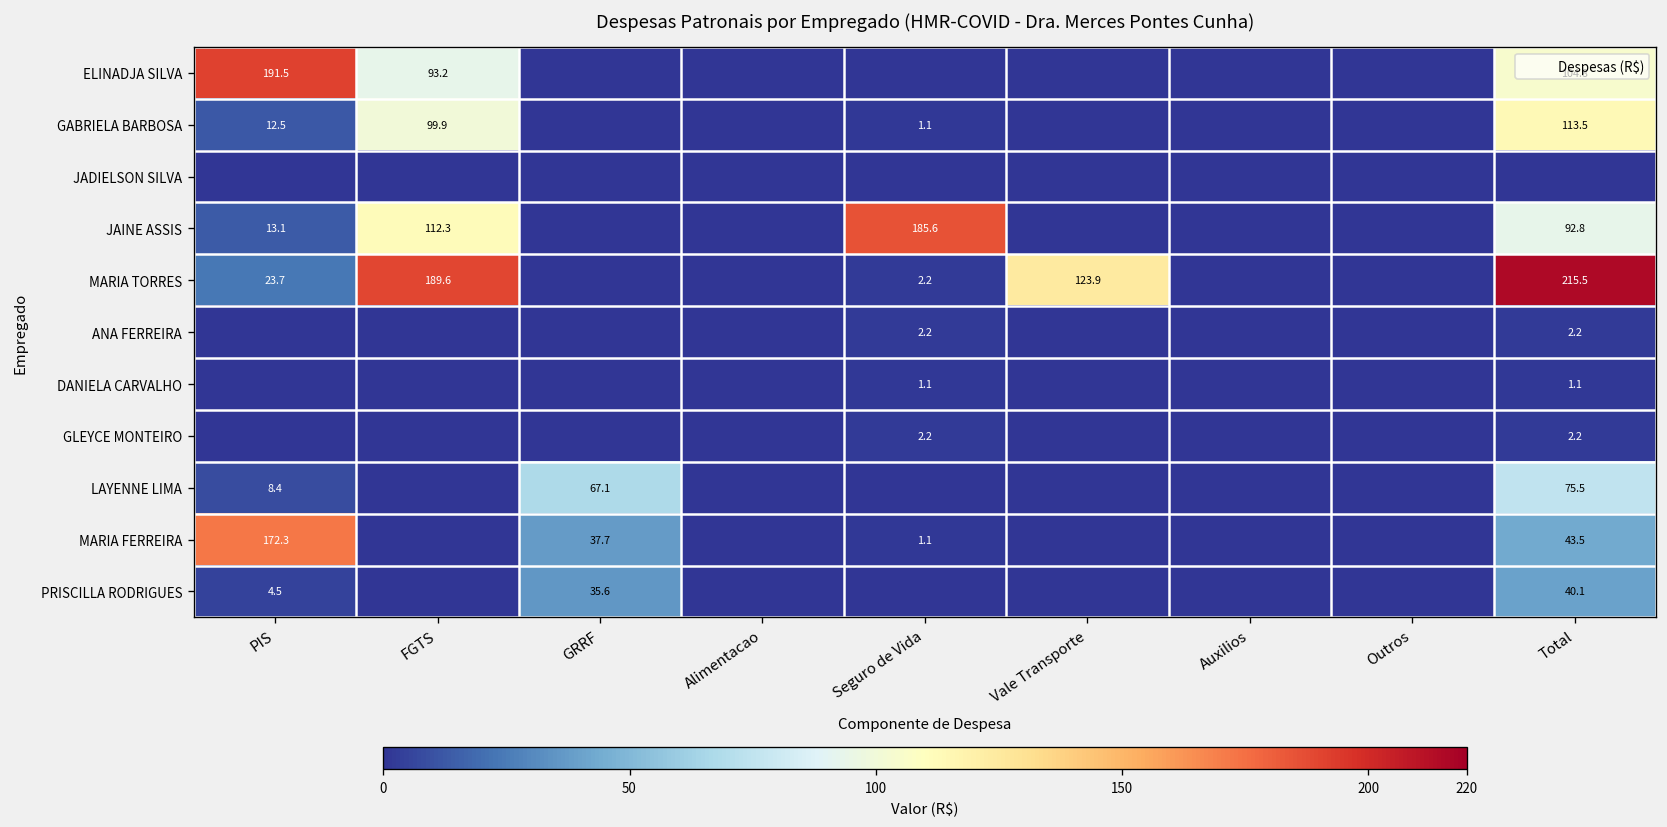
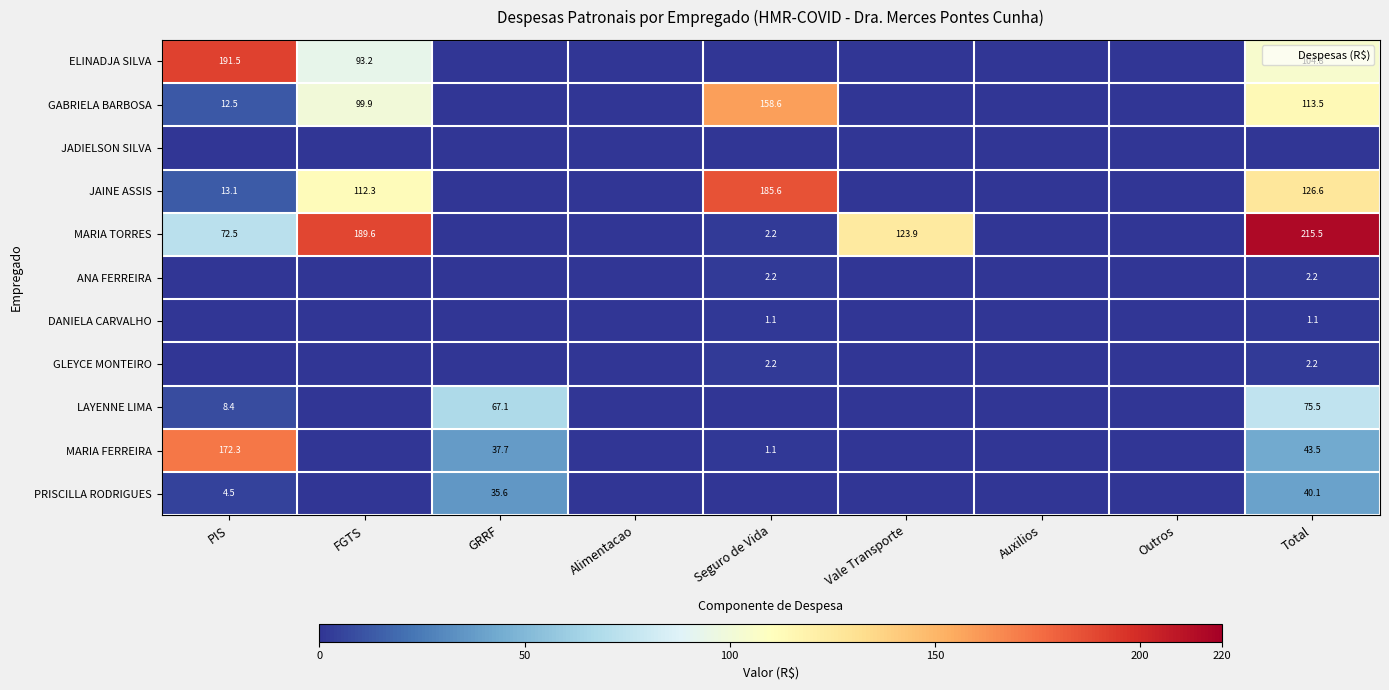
GABRIELA BARBOSA, Seguro de Vida: 1.1 -> 158.6
JAINE ASSIS, Total: 92.8 -> 126.6
MARIA TORRES, PIS: 23.7 -> 72.5
